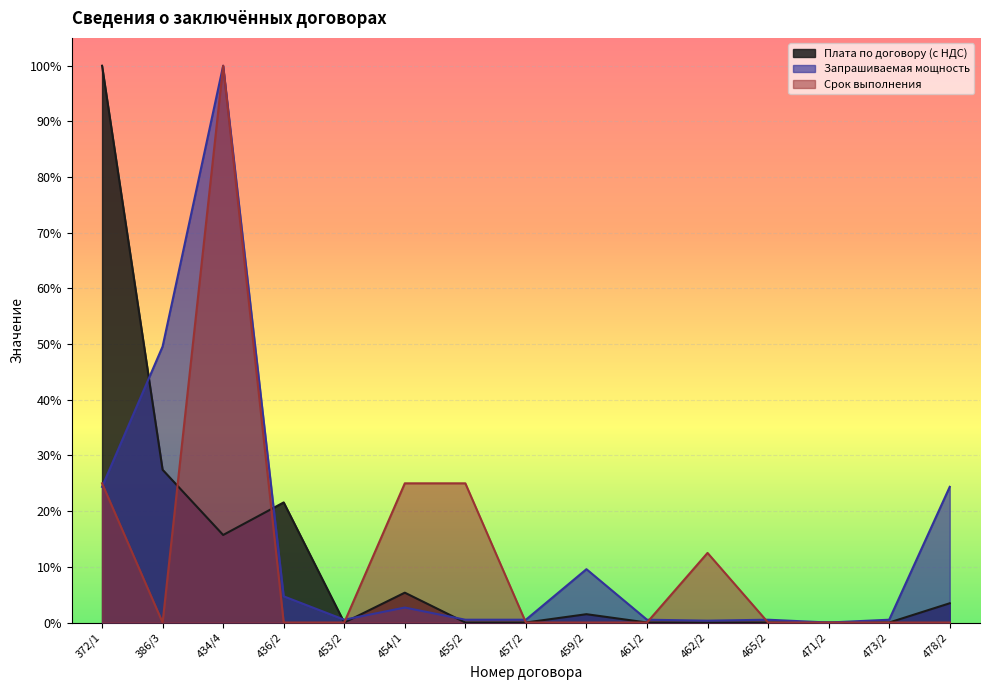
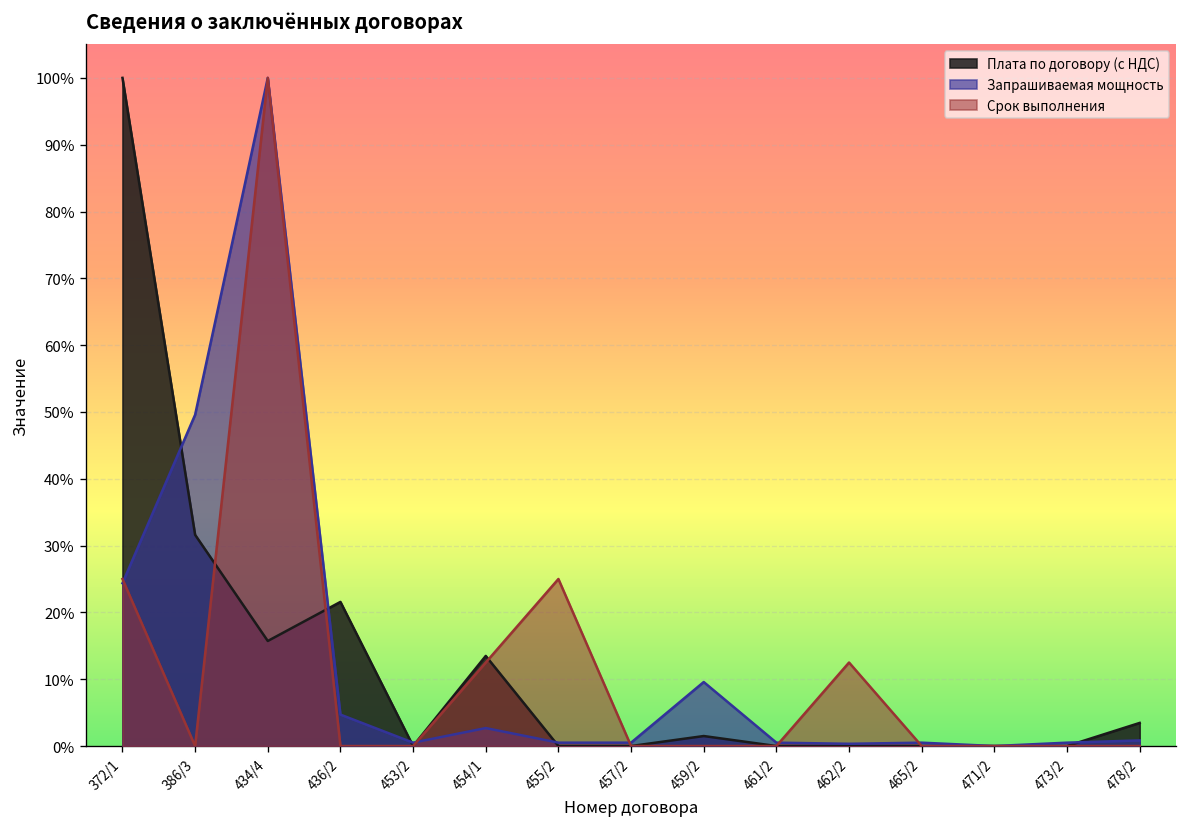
Плата по договору (с НДС), 386/3: 27% -> 32%
Плата по договору (с НДС), 454/1: 5% -> 13%
Срок выполнения, 454/1: 25% -> 13%
Запрашиваемая мощность, 478/2: 24% -> 1%
